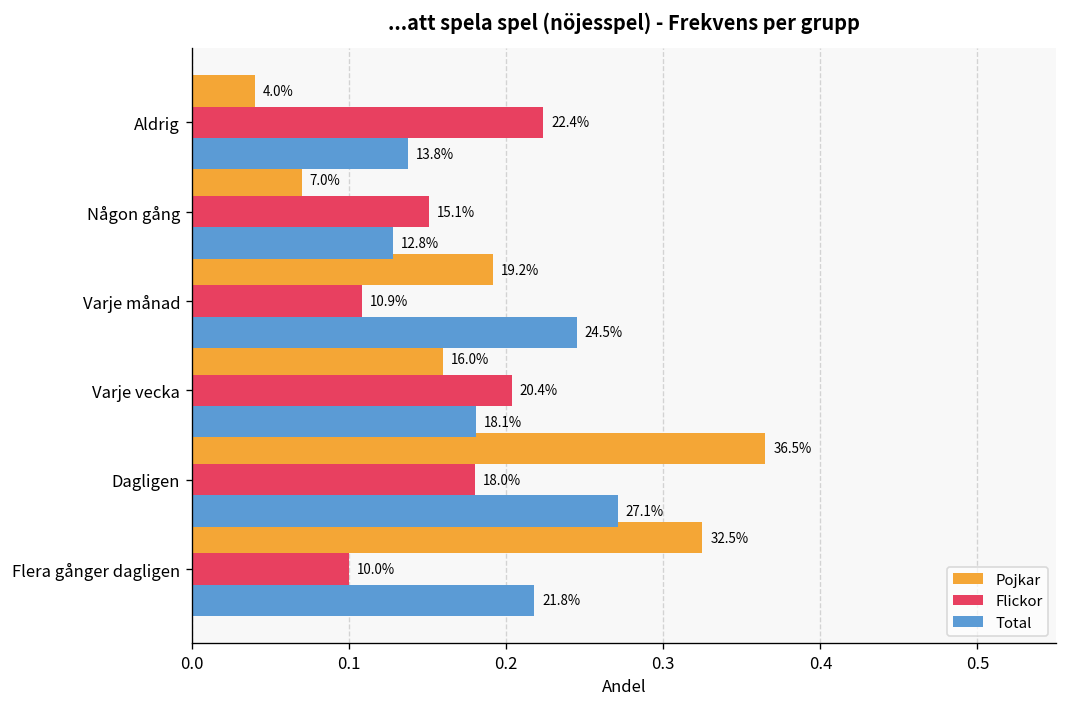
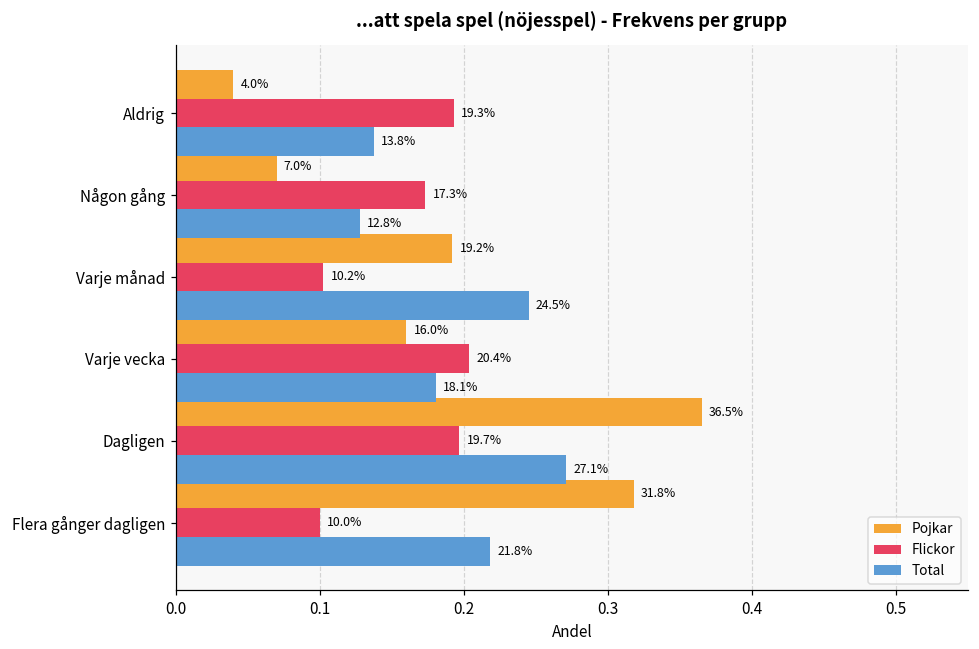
Flickor, Aldrig: 22.4% -> 19.3%
Flickor, Någon gång: 15.1% -> 17.3%
Flickor, Varje månad: 10.9% -> 10.2%
Flickor, Dagligen: 18.0% -> 19.7%
Pojkar, Flera gånger dagligen: 32.5% -> 31.8%
